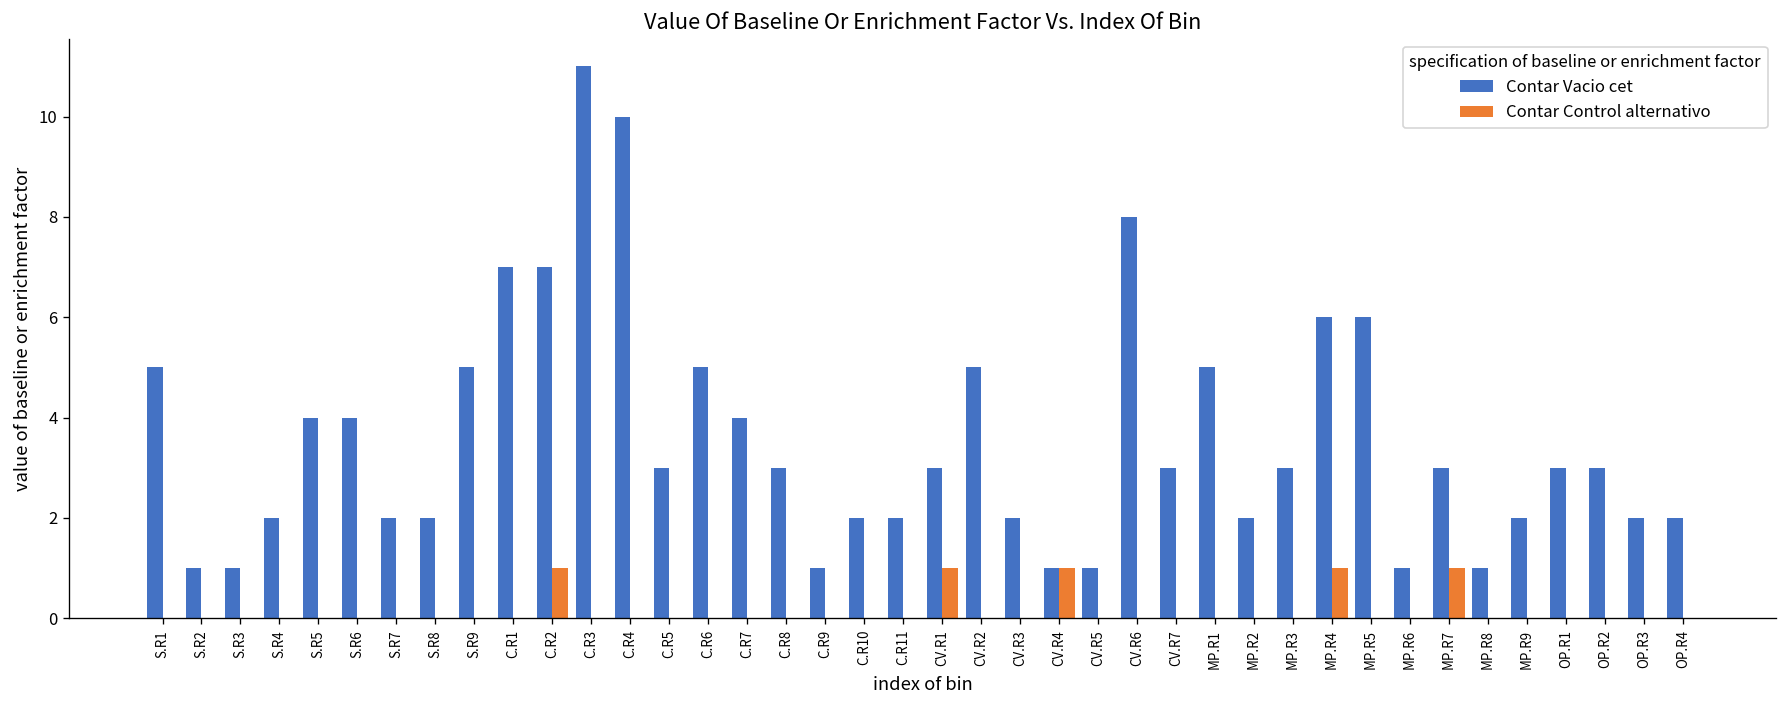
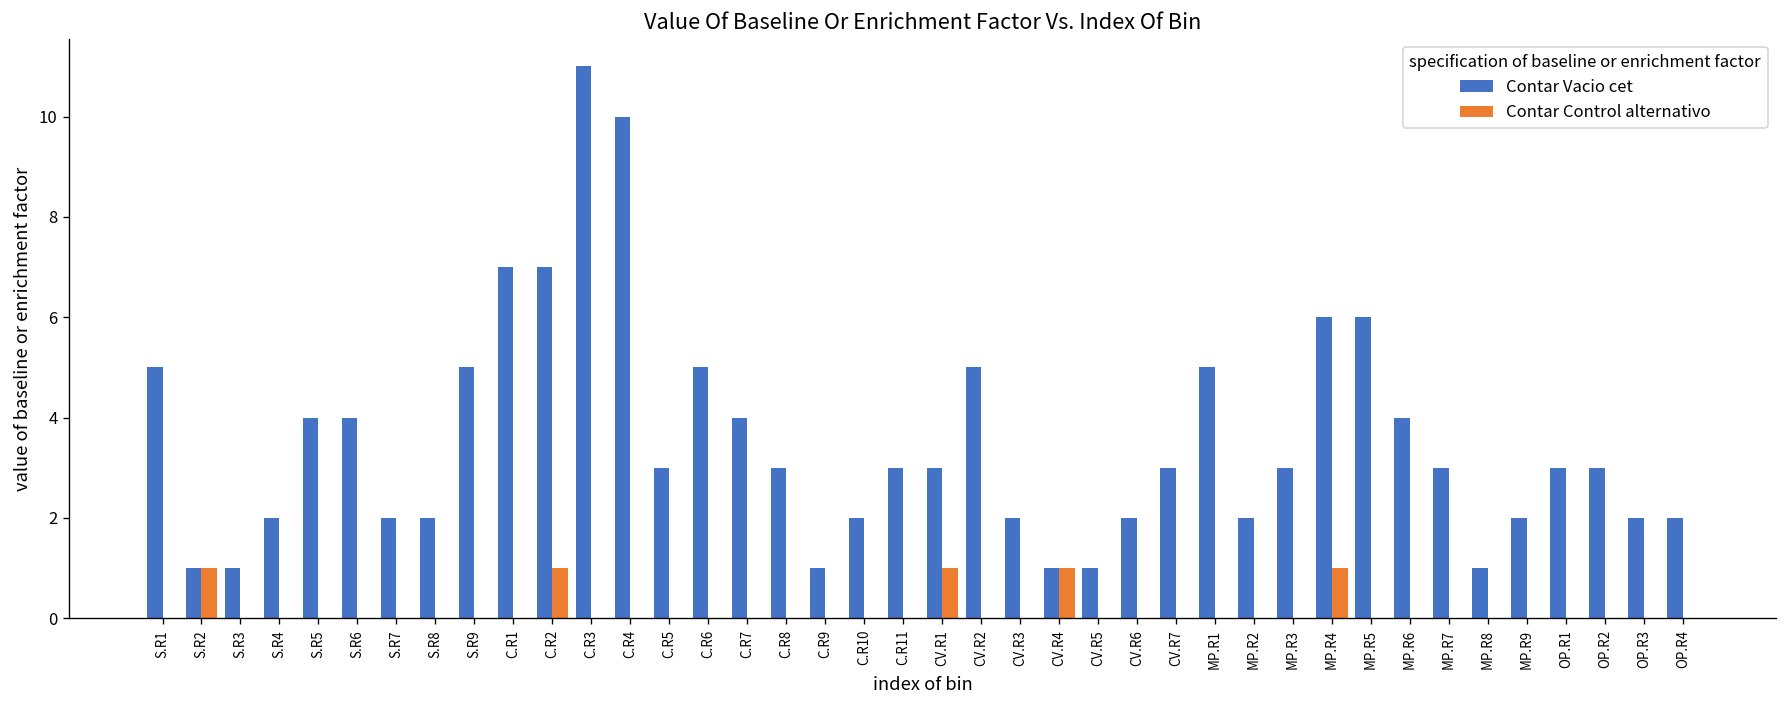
Contar Control alternativo, S.R2: 0 -> 1
Contar Vacio cet, C.R11: 2 -> 3
Contar Vacio cet, CV.R6: 8 -> 2
Contar Vacio cet, MP.R6: 1 -> 4
Contar Control alternativo, MP.R7: 1 -> 0
